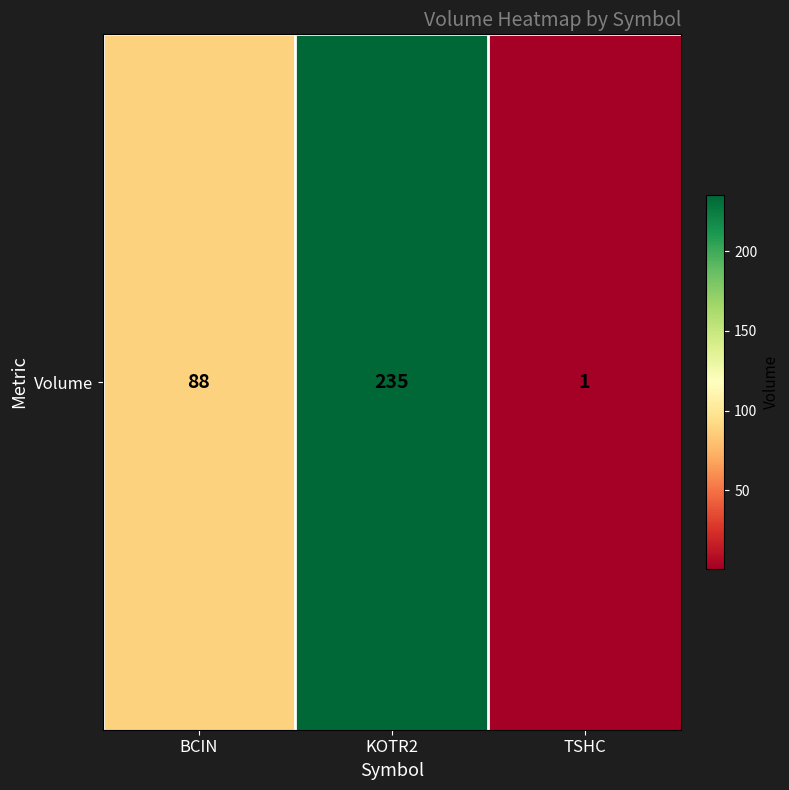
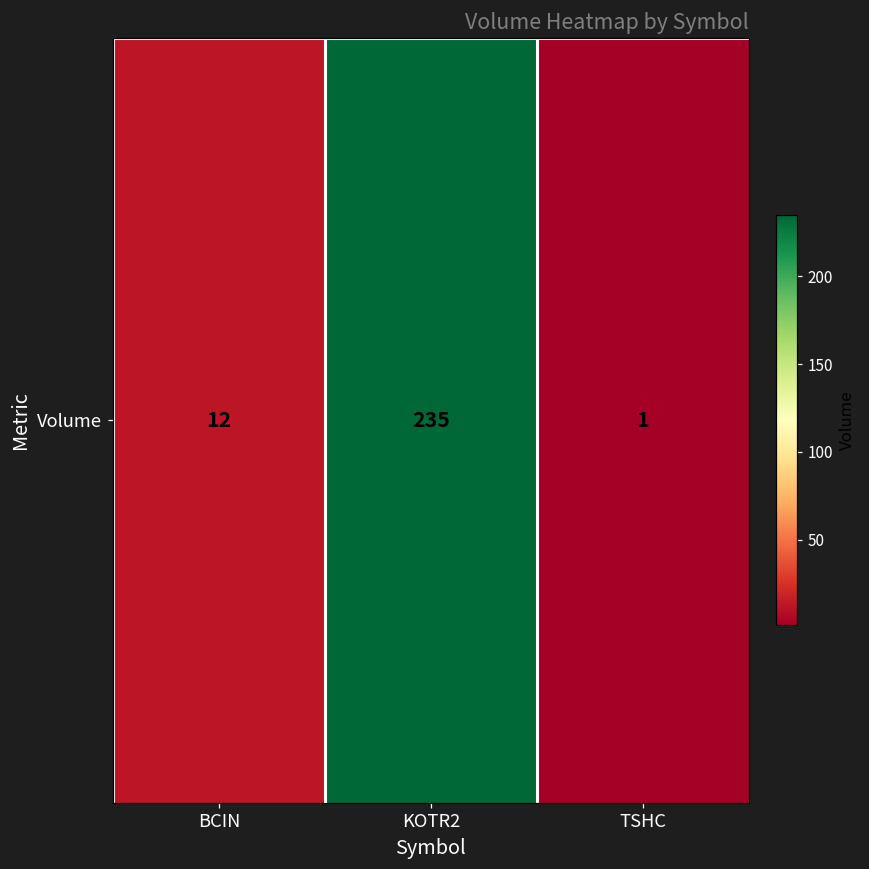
Volume, BCIN: 88 -> 12
